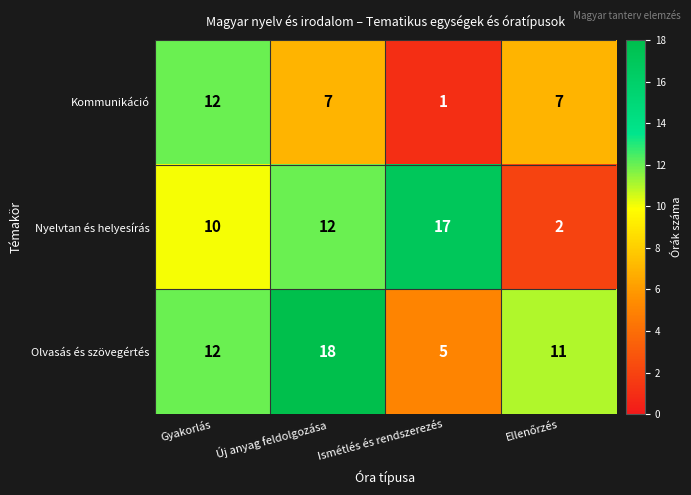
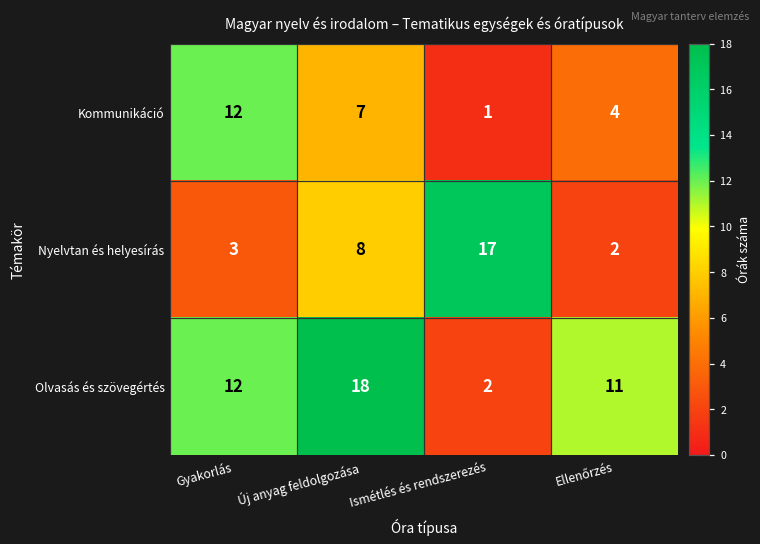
Kommunikáció, Ellenőrzés: 7 -> 4
Nyelvtan és helyesírás, Gyakorlás: 10 -> 3
Nyelvtan és helyesírás, Új anyag feldolgozása: 12 -> 8
Olvasás és szövegértés, Ismétlés és rendszerezés: 5 -> 2
